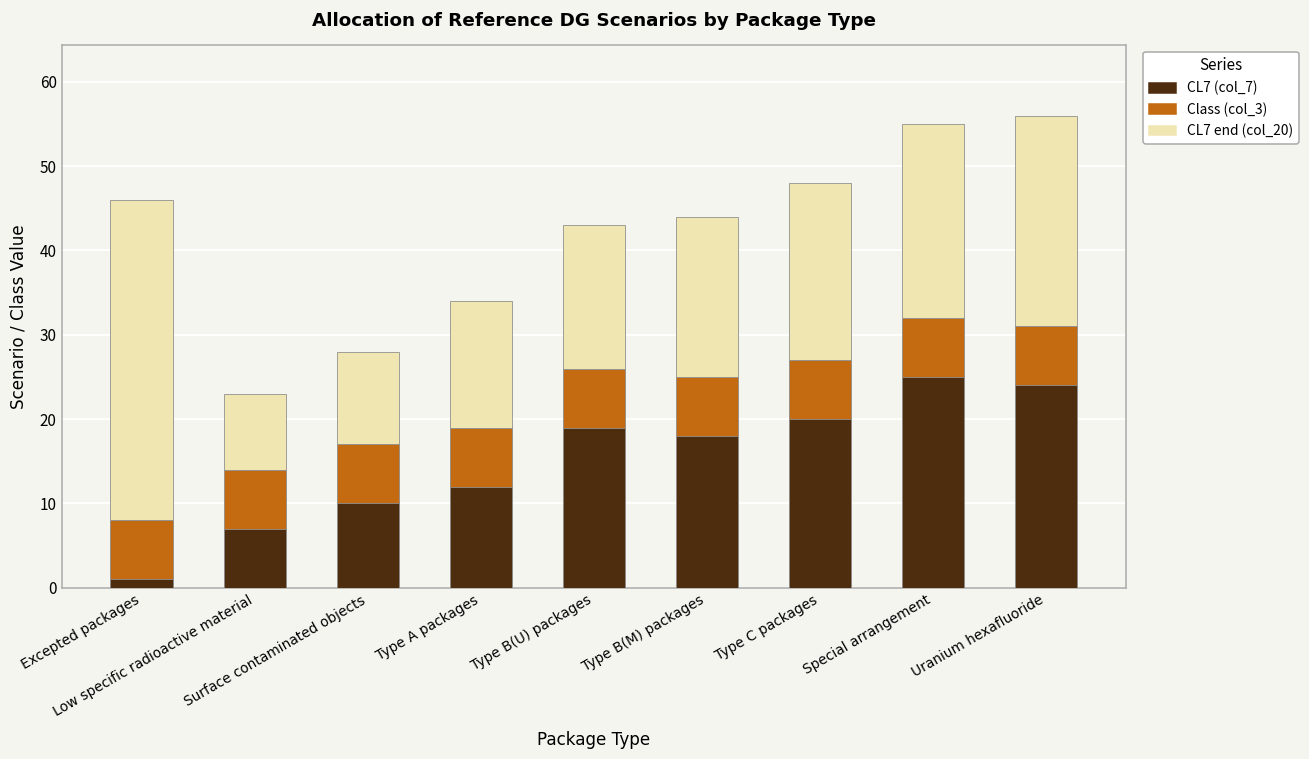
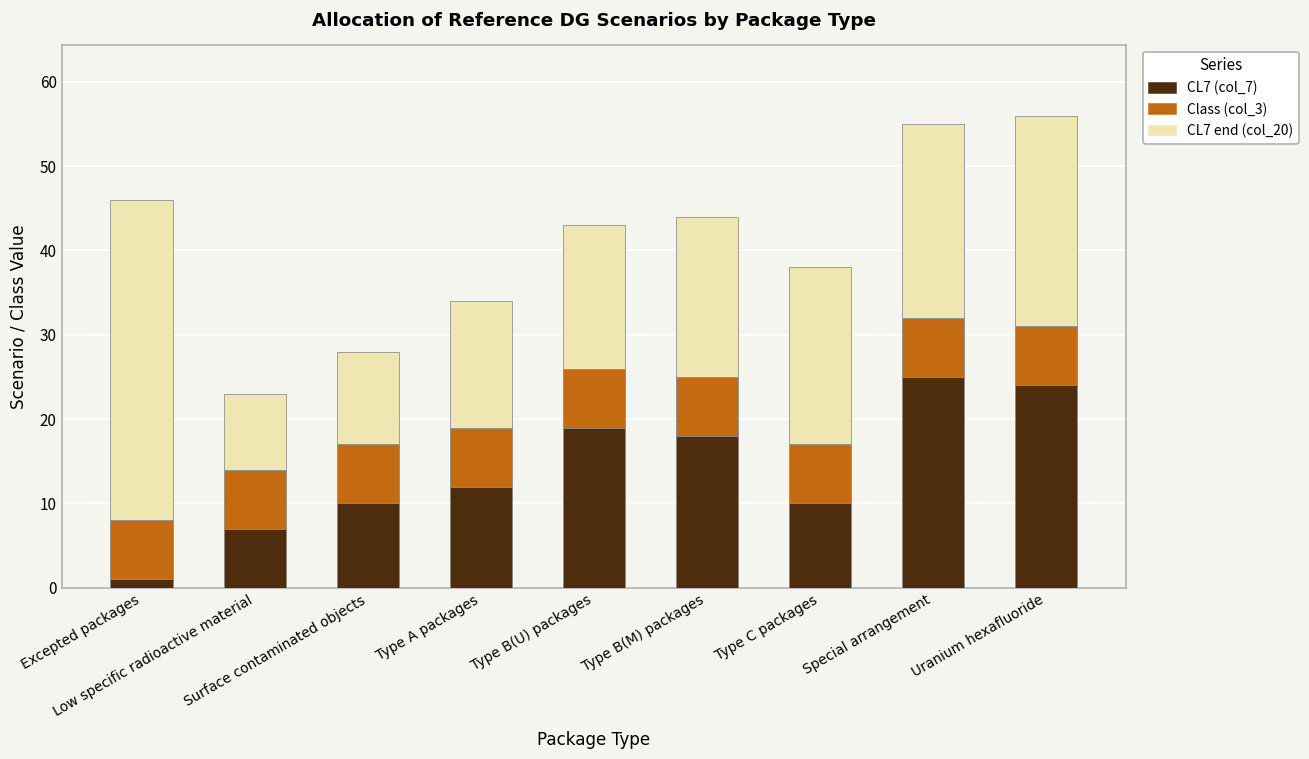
CL7 (col_7), Type C packages: 20 -> 10
